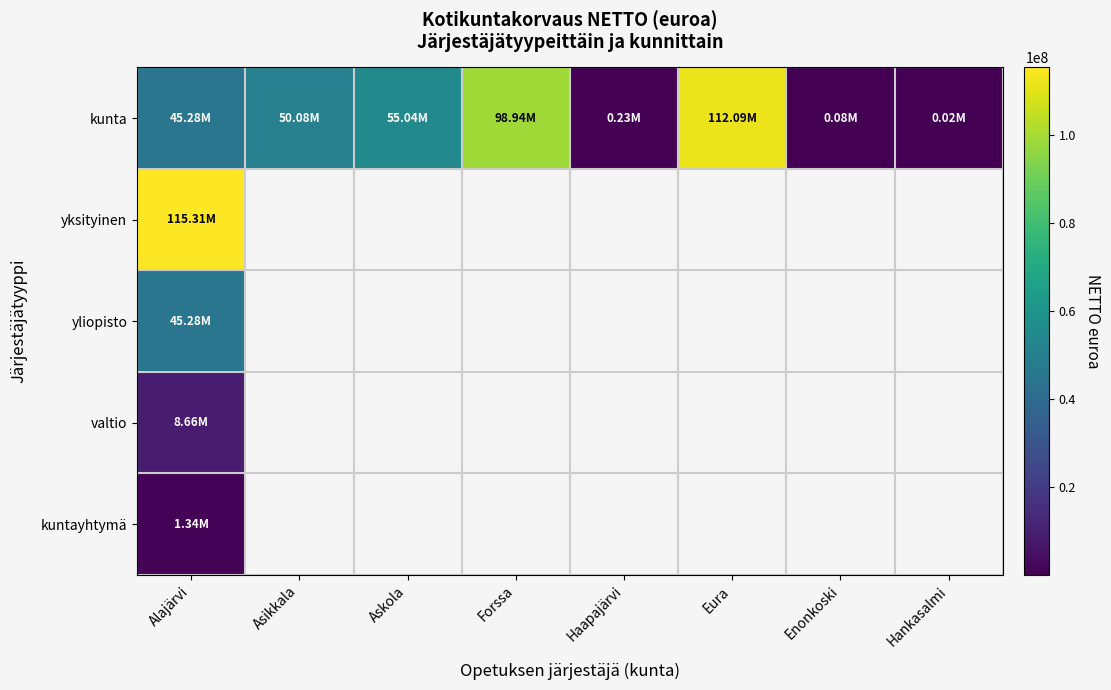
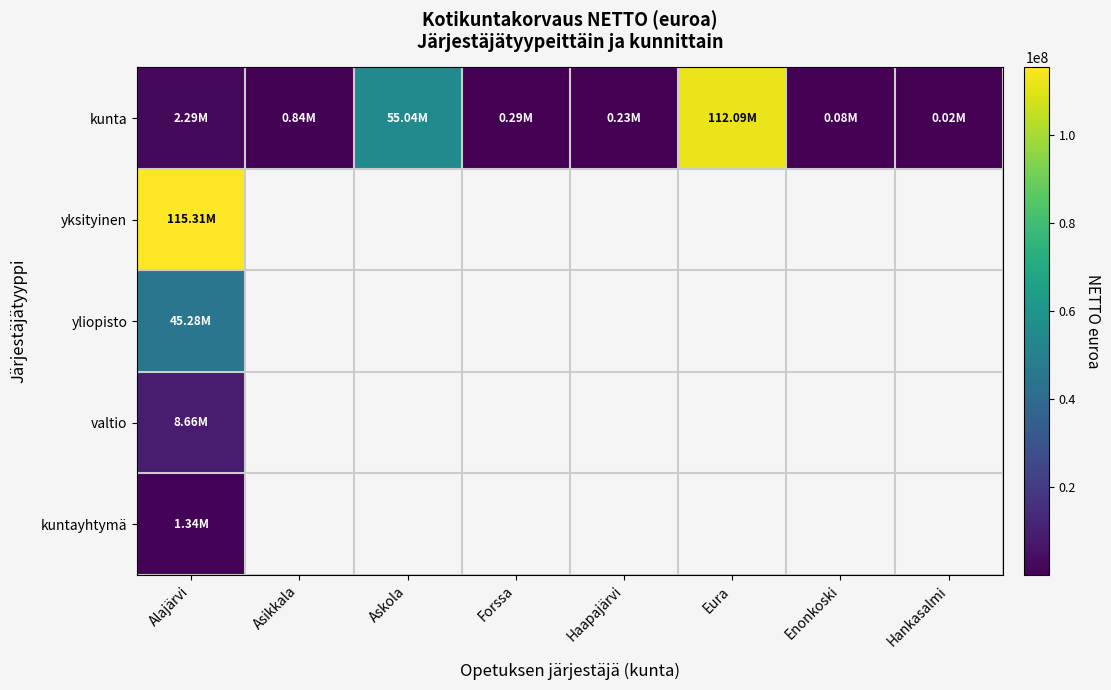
kunta, Alajärvi: 45.28M -> 2.29M
kunta, Asikkala: 50.08M -> 0.84M
kunta, Forssa: 98.94M -> 0.29M
